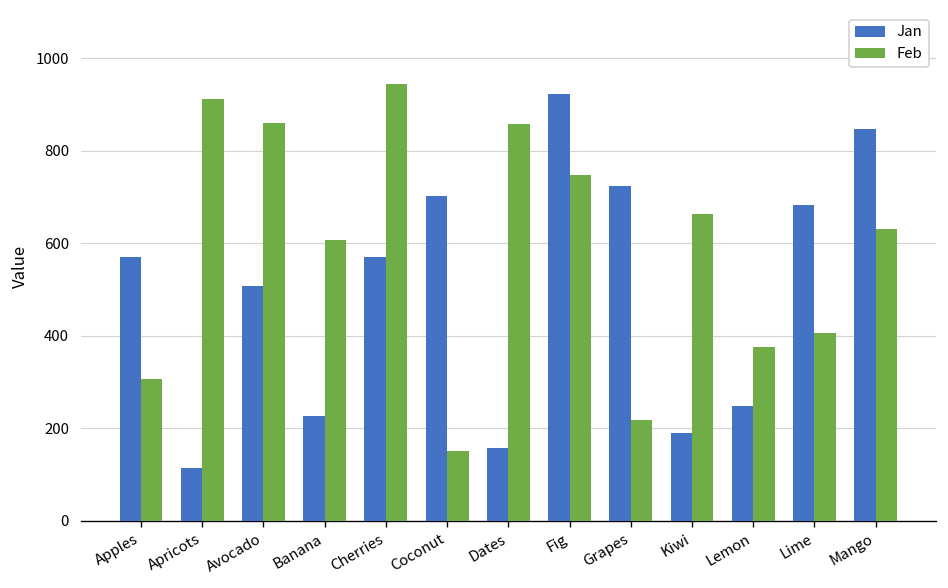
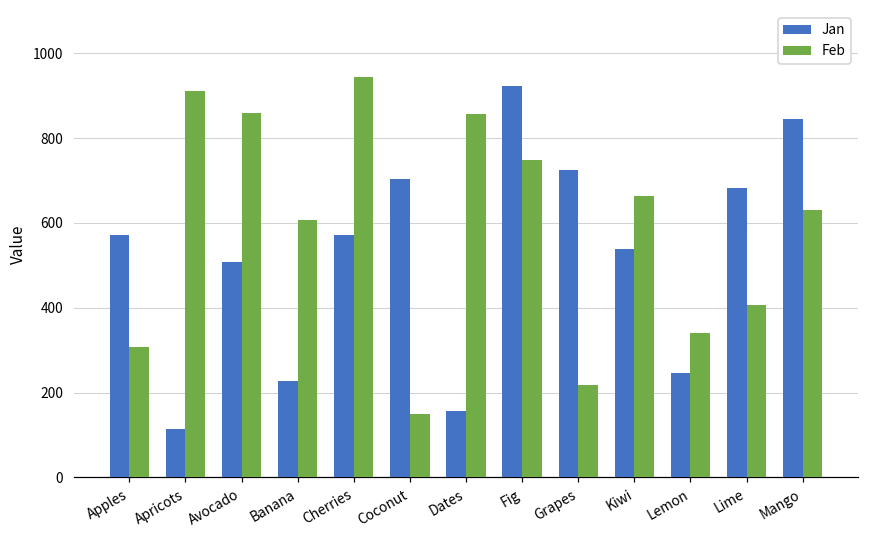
Jan, Kiwi: 190 -> 540
Feb, Lemon: 380 -> 340
